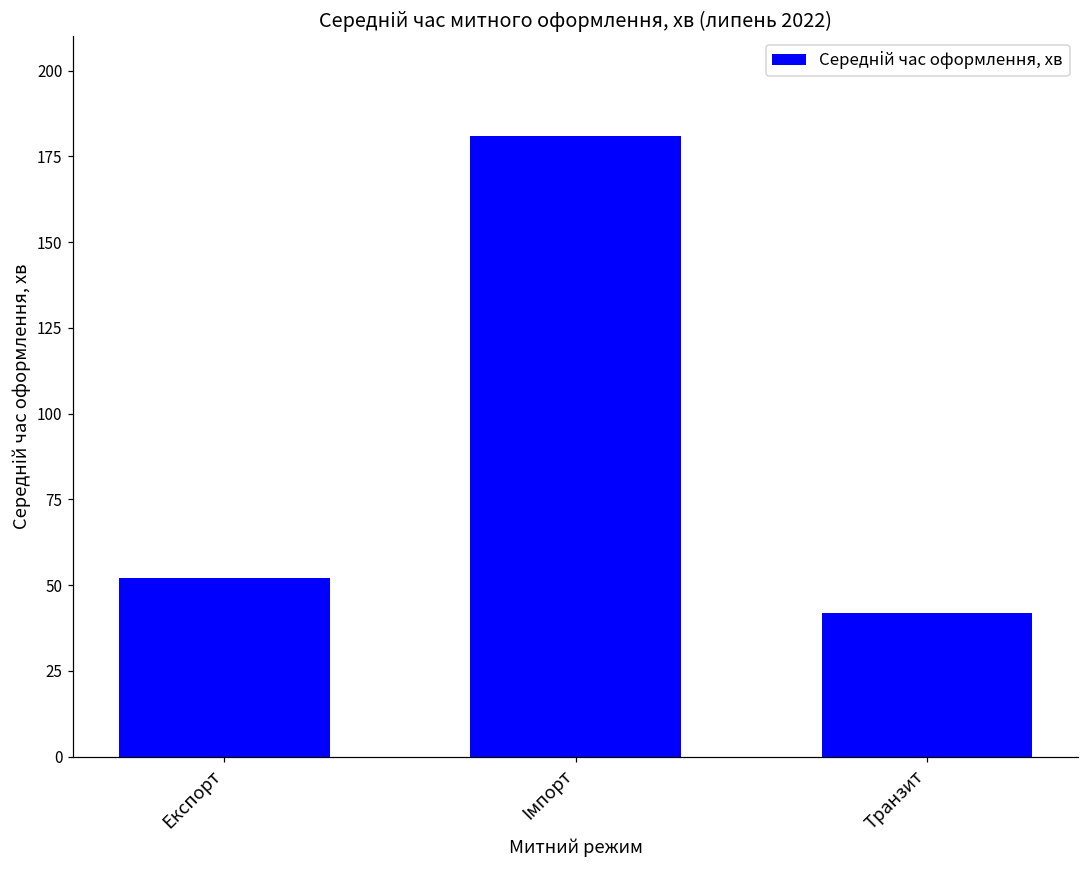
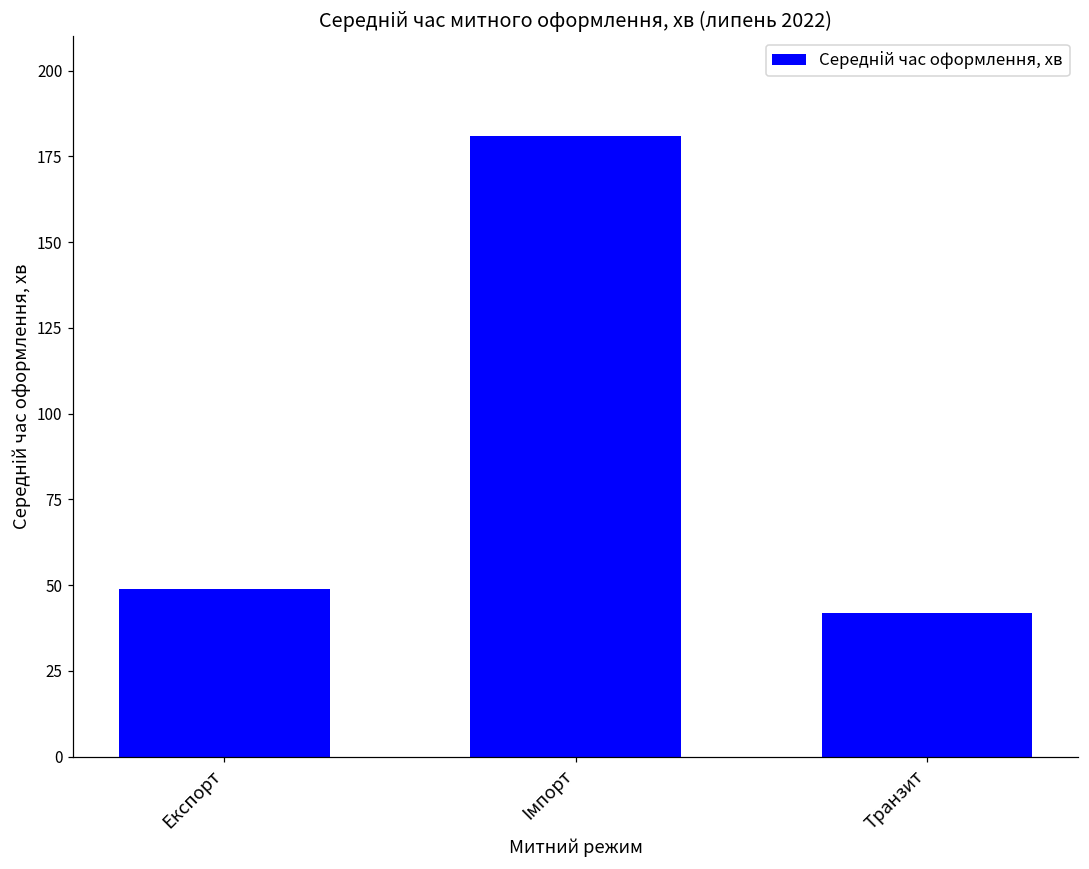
Експорт: 52 -> 49
